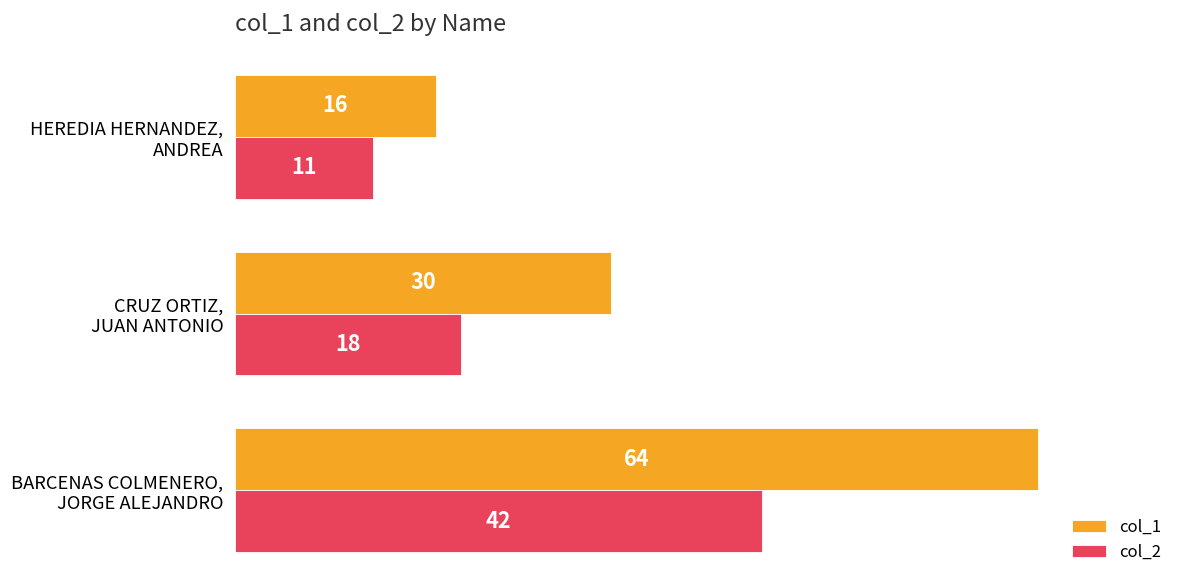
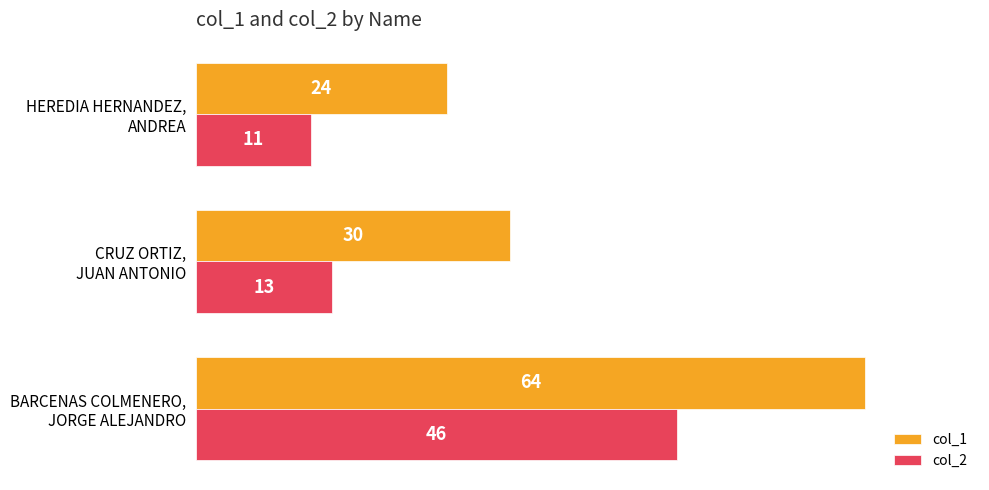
col_1, HEREDIA HERNANDEZ, ANDREA: 16 -> 24
col_2, CRUZ ORTIZ, JUAN ANTONIO: 18 -> 13
col_2, BARCENAS COLMENERO, JORGE ALEJANDRO: 42 -> 46
